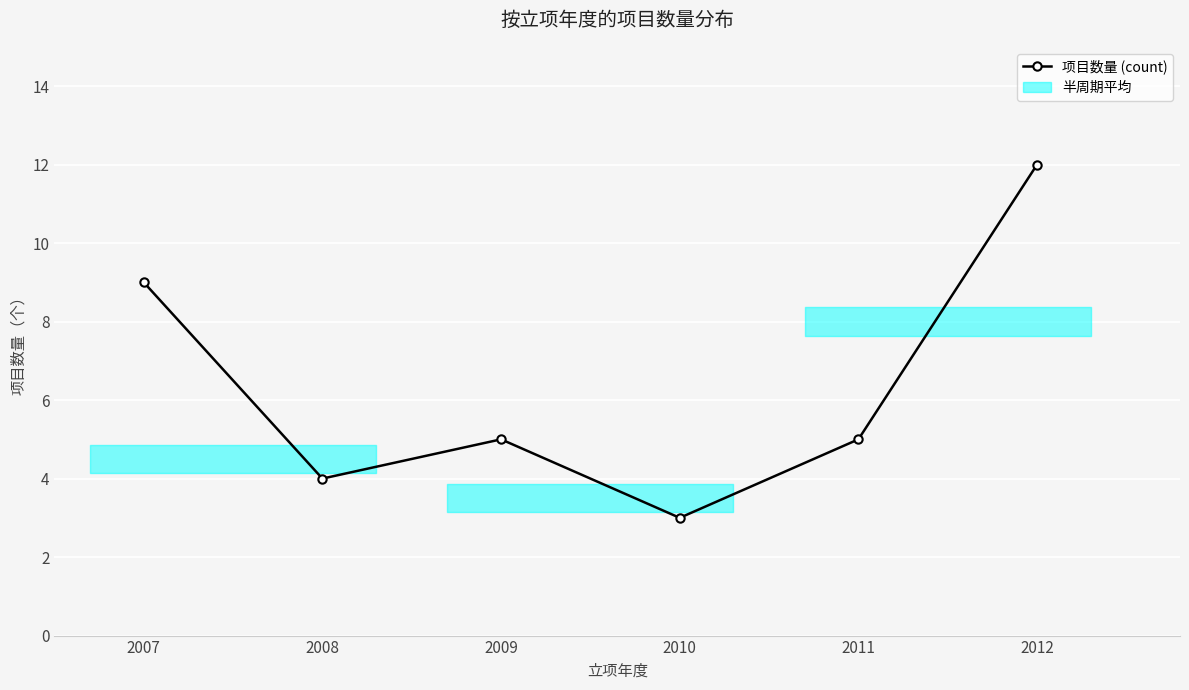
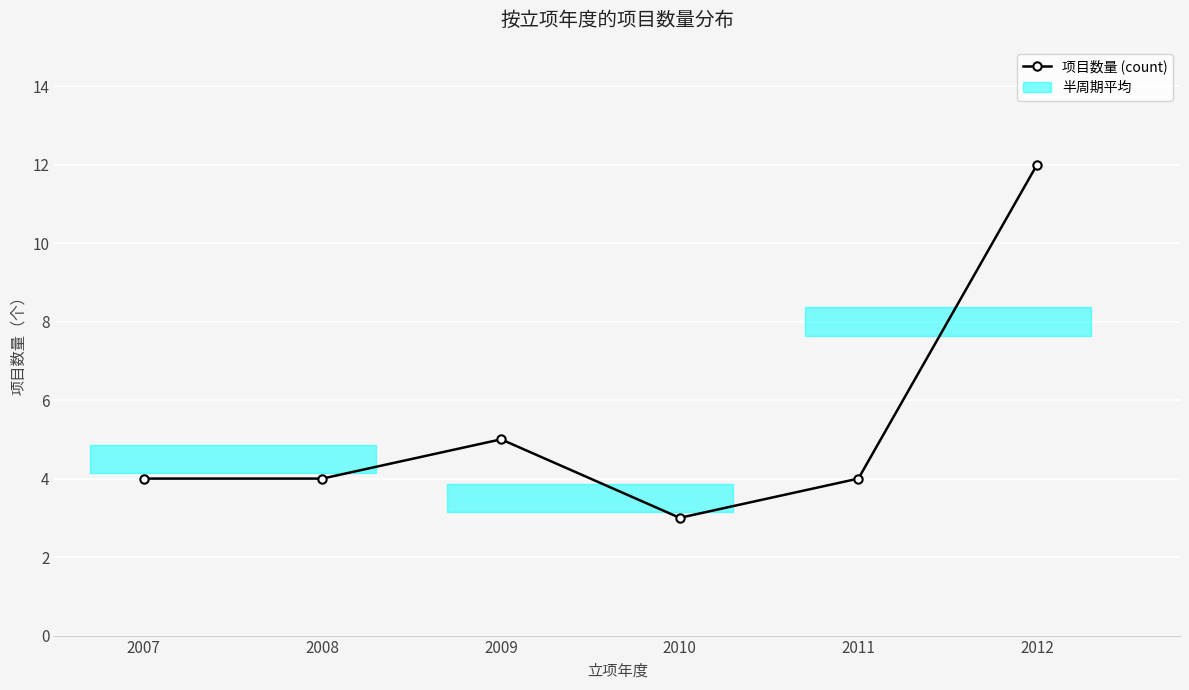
项目数量 (count), 2007: 9 -> 4
项目数量 (count), 2011: 5 -> 4
